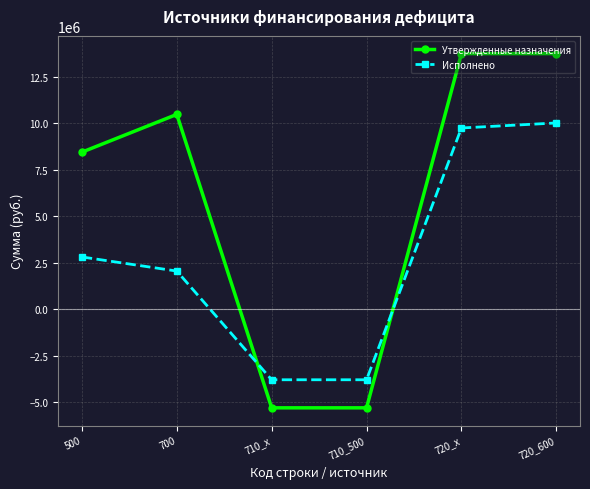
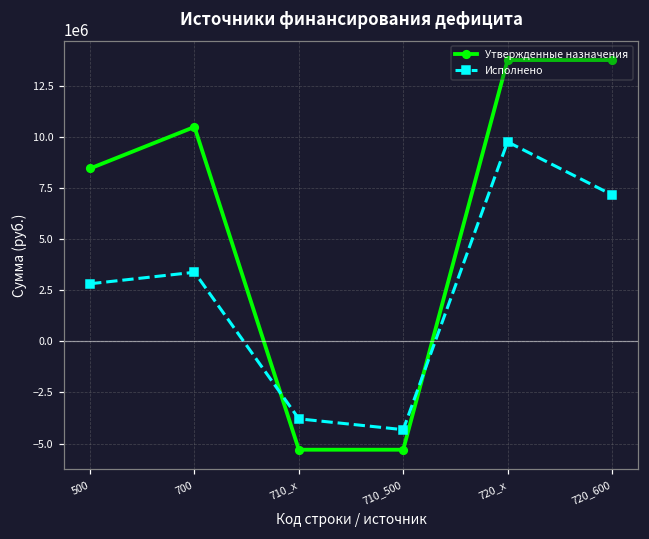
Исполнено, 700: 2100000 -> 3400000
Исполнено, 710_500: -3800000 -> -4300000
Исполнено, 720_600: 10000000 -> 7200000
